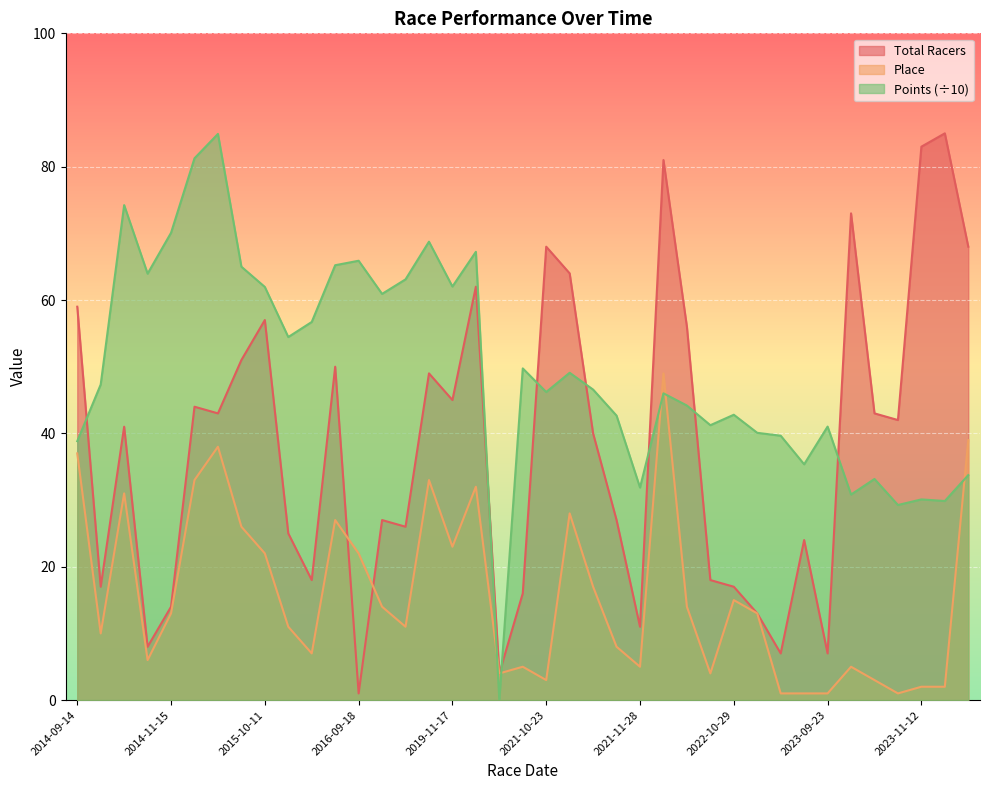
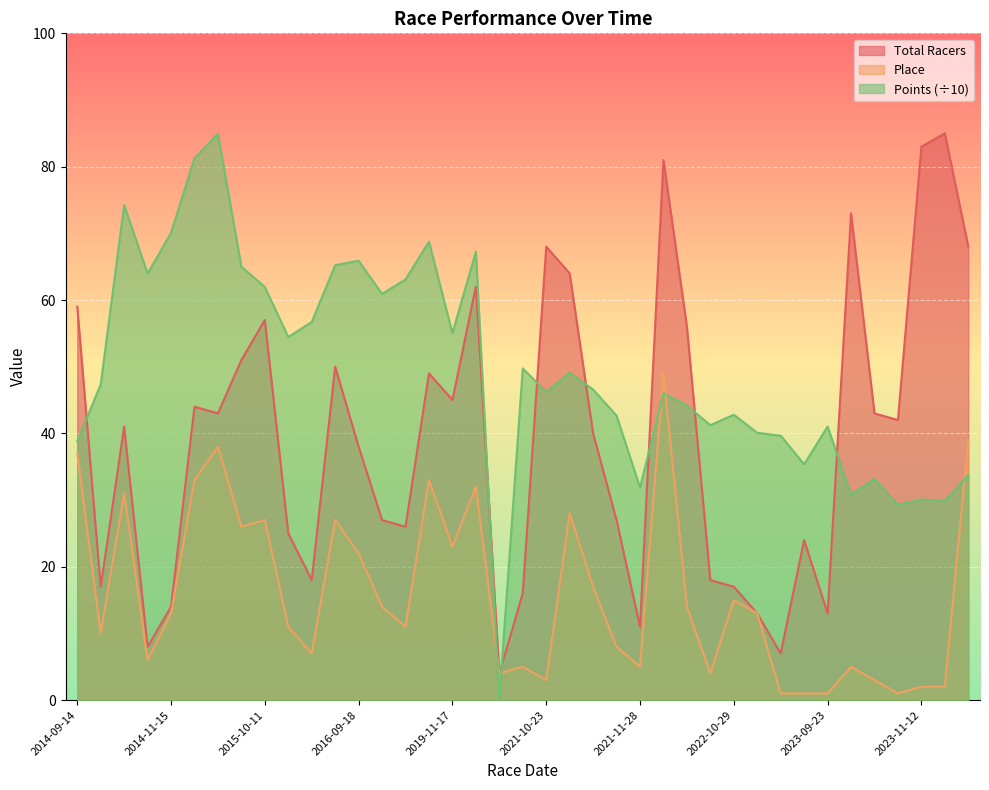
Place, 2015-10-11: 22 -> 27
Total Racers, 2016-09-18: 1 -> 38
Points (÷10), 2019-11-17: 62 -> 55
Total Racers, 2023-09-23: 7 -> 13
